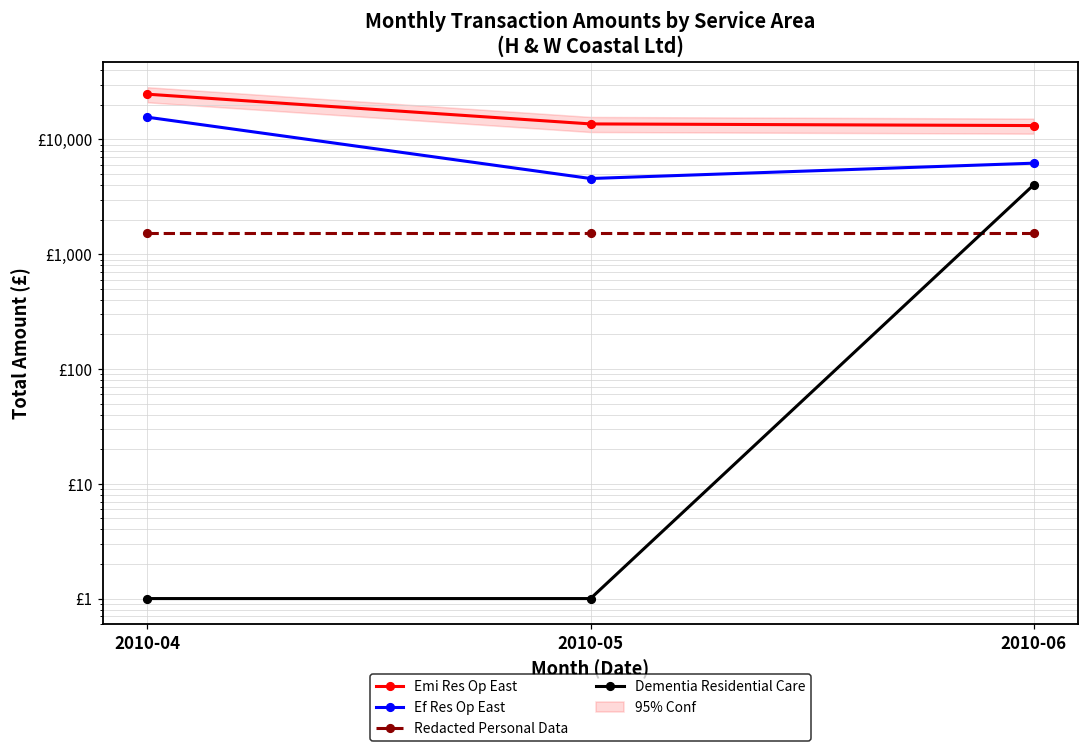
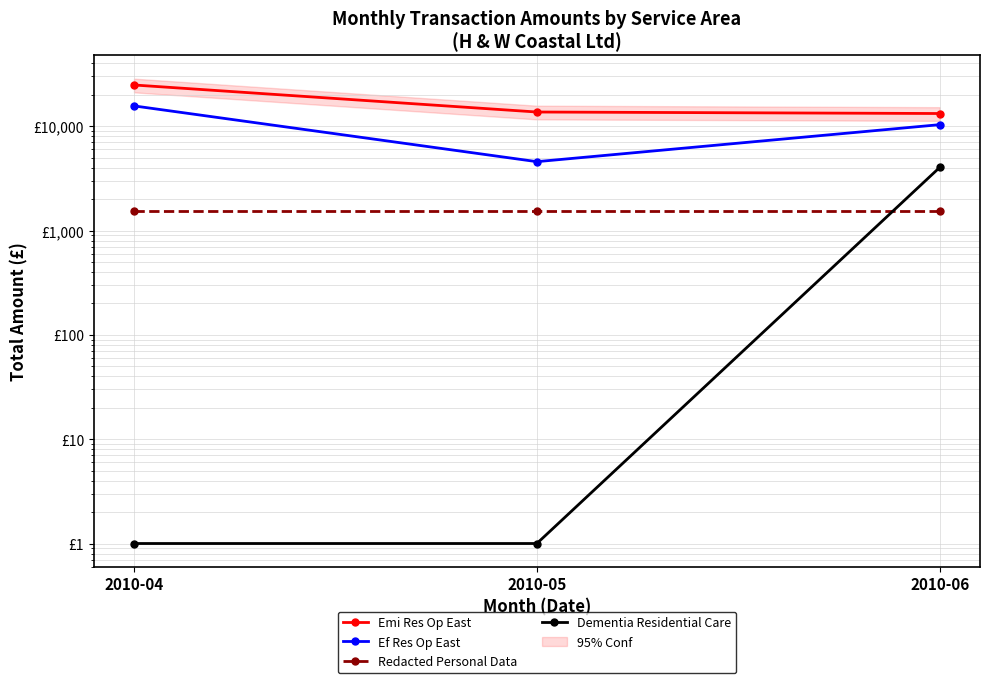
Ef Res Op East, 2010-06: £6,000 -> £10,000
